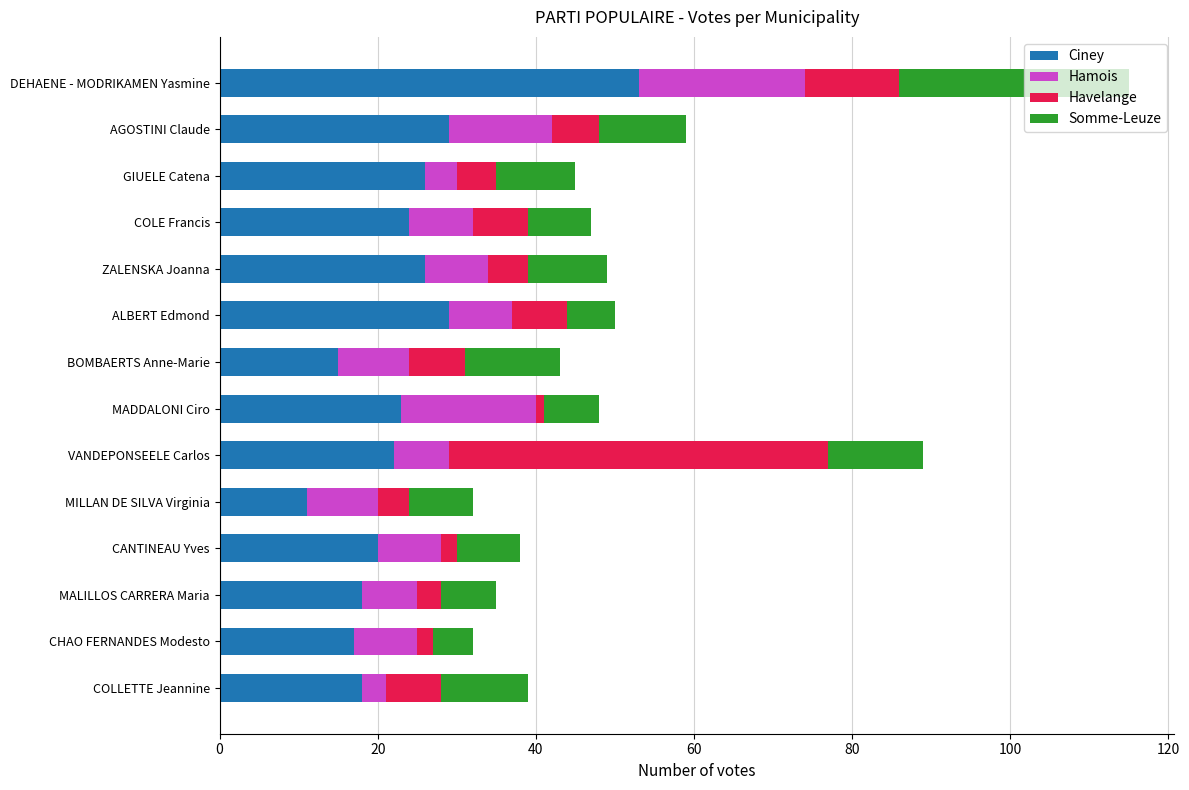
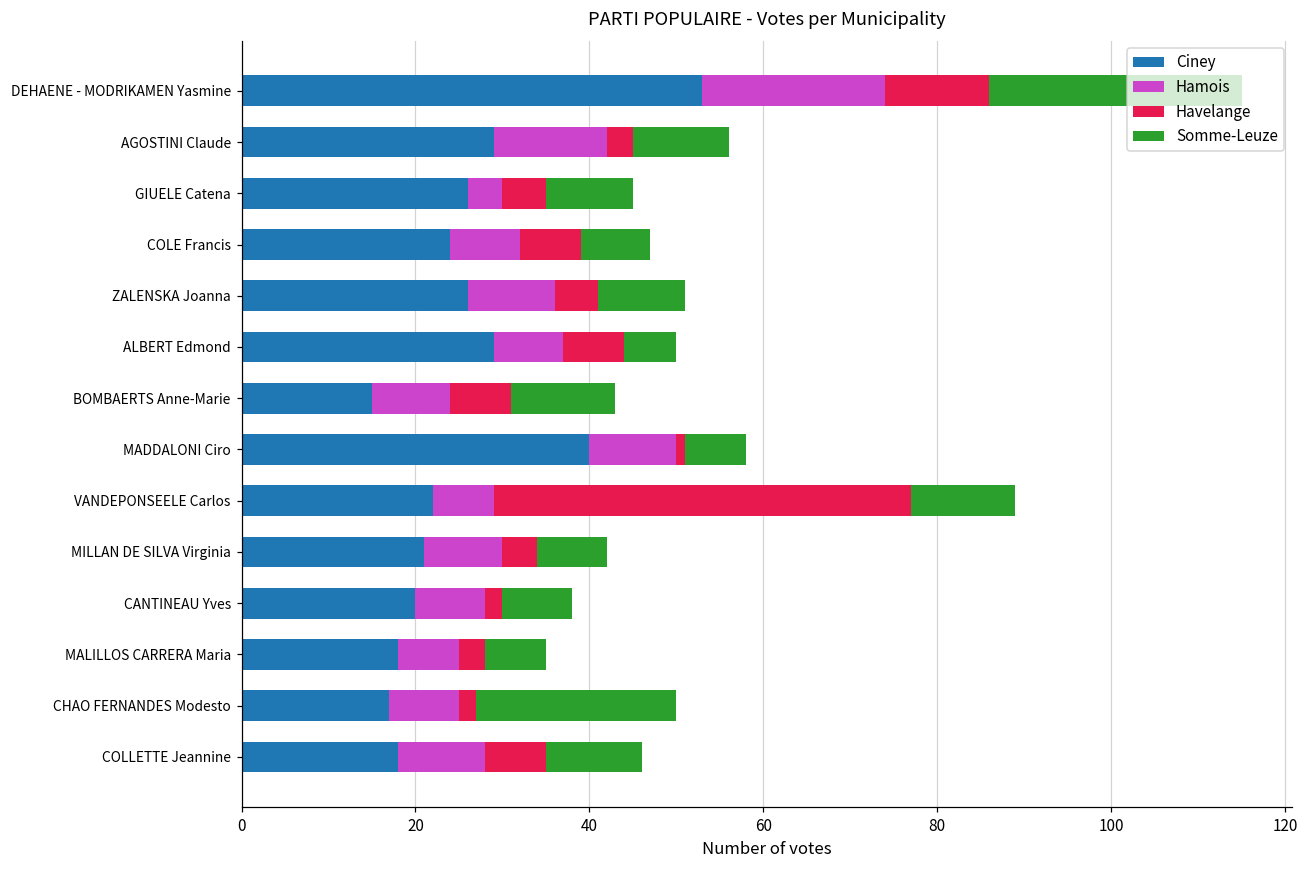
Havelange, AGOSTINI Claude: 6 -> 3
Hamois, ZALENSKA Joanna: 8 -> 10
Ciney, MADDALONI Ciro: 23 -> 40
Hamois, MADDALONI Ciro: 17 -> 10
Ciney, MILLAN DE SILVA Virginia: 11 -> 21
Somme-Leuze, CHAO FERNANDES Modesto: 5 -> 23
Hamois, COLLETTE Jeannine: 3 -> 10
